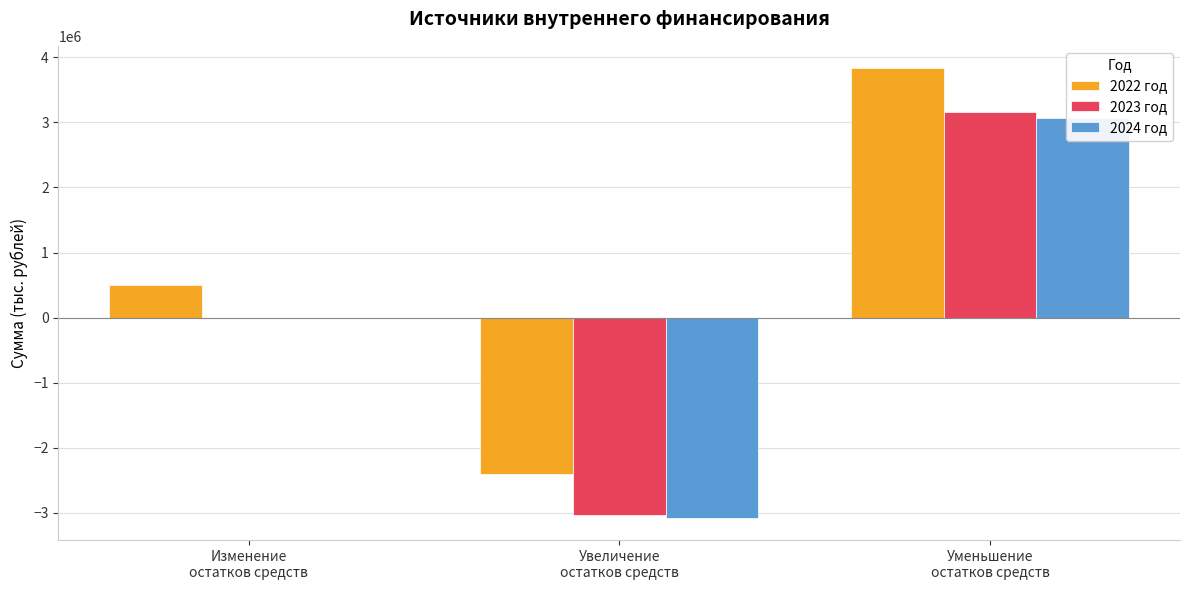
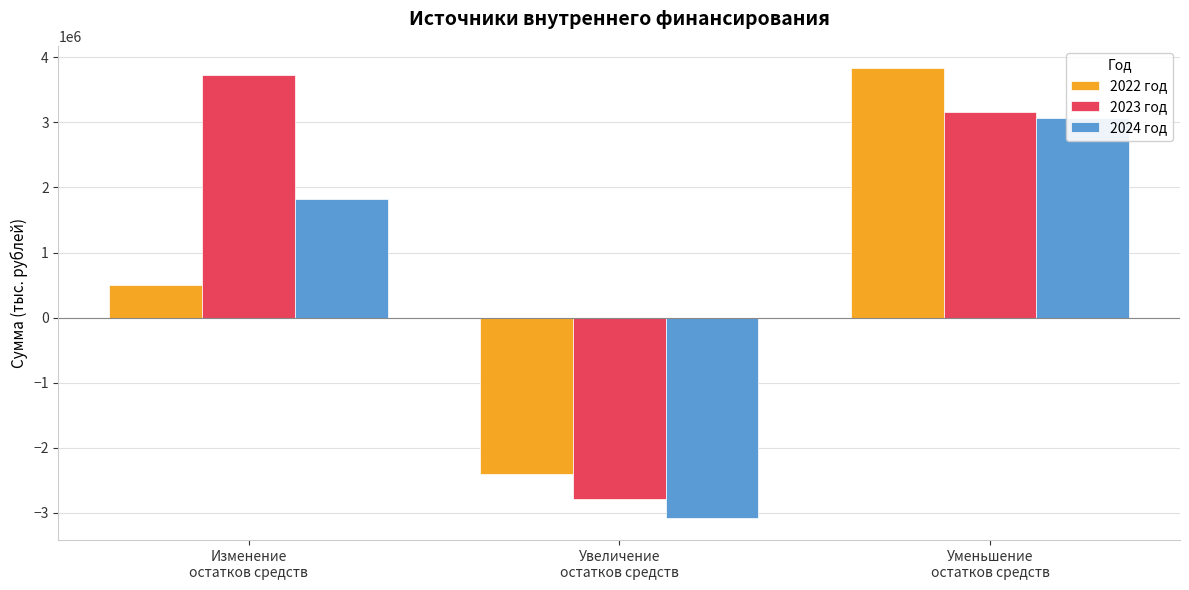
2023 год, Изменение остатков средств: 0 -> 3700000
2024 год, Изменение остатков средств: 0 -> 1800000
2023 год, Увеличение остатков средств: -3000000 -> -2800000
